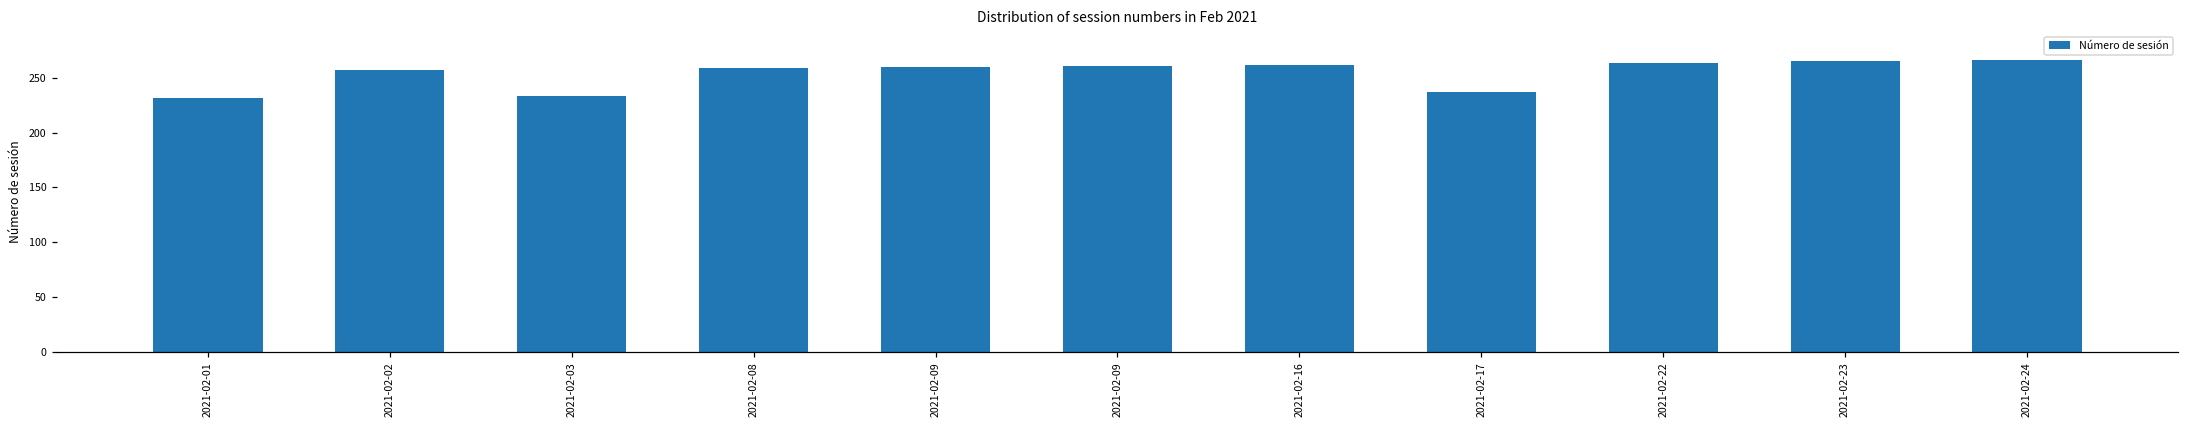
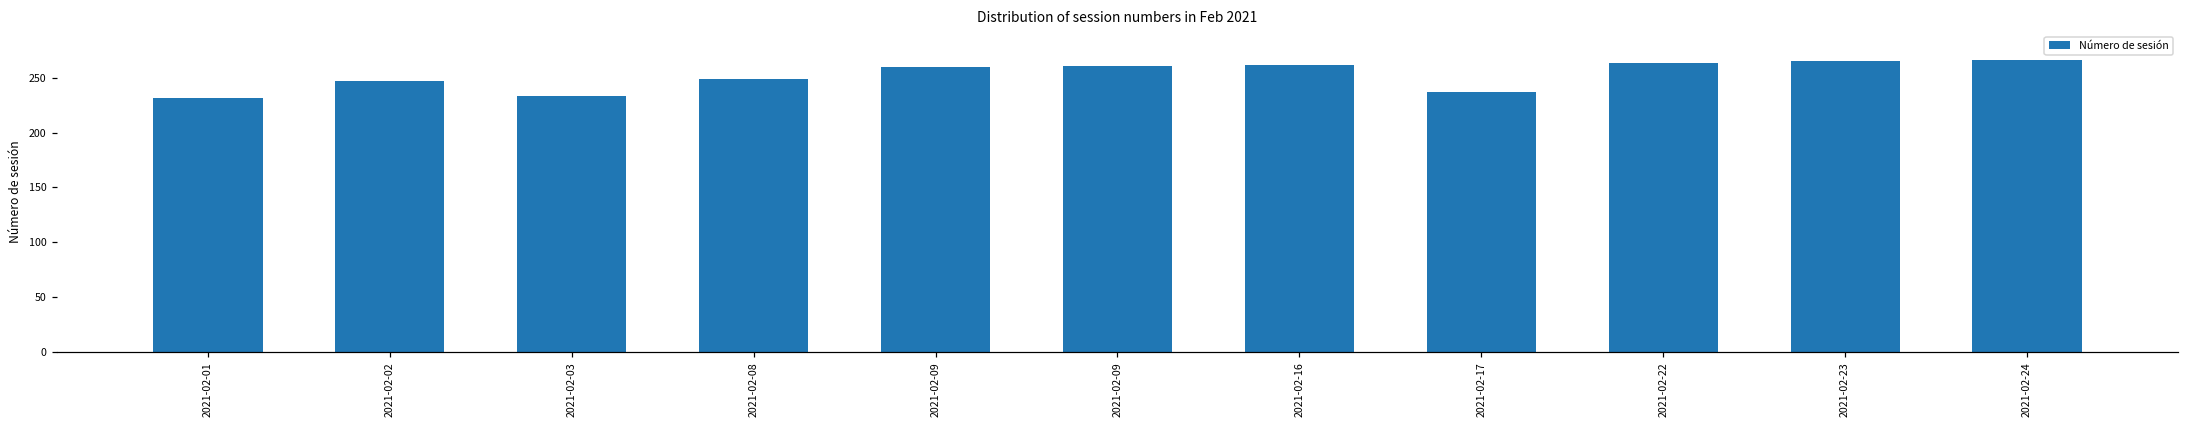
2021-02-02: 260 -> 250
2021-02-08: 260 -> 250
